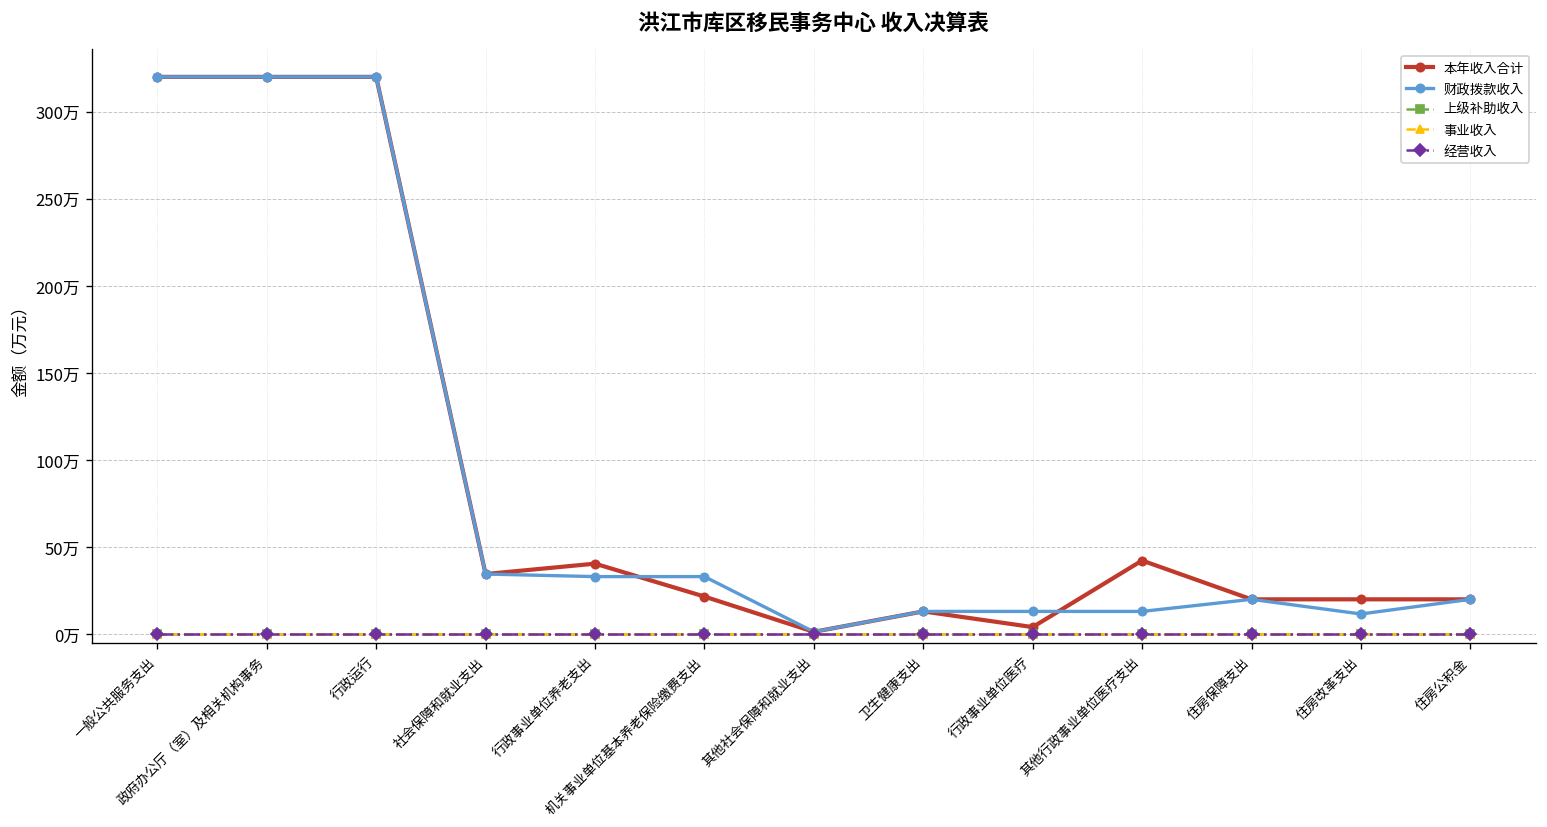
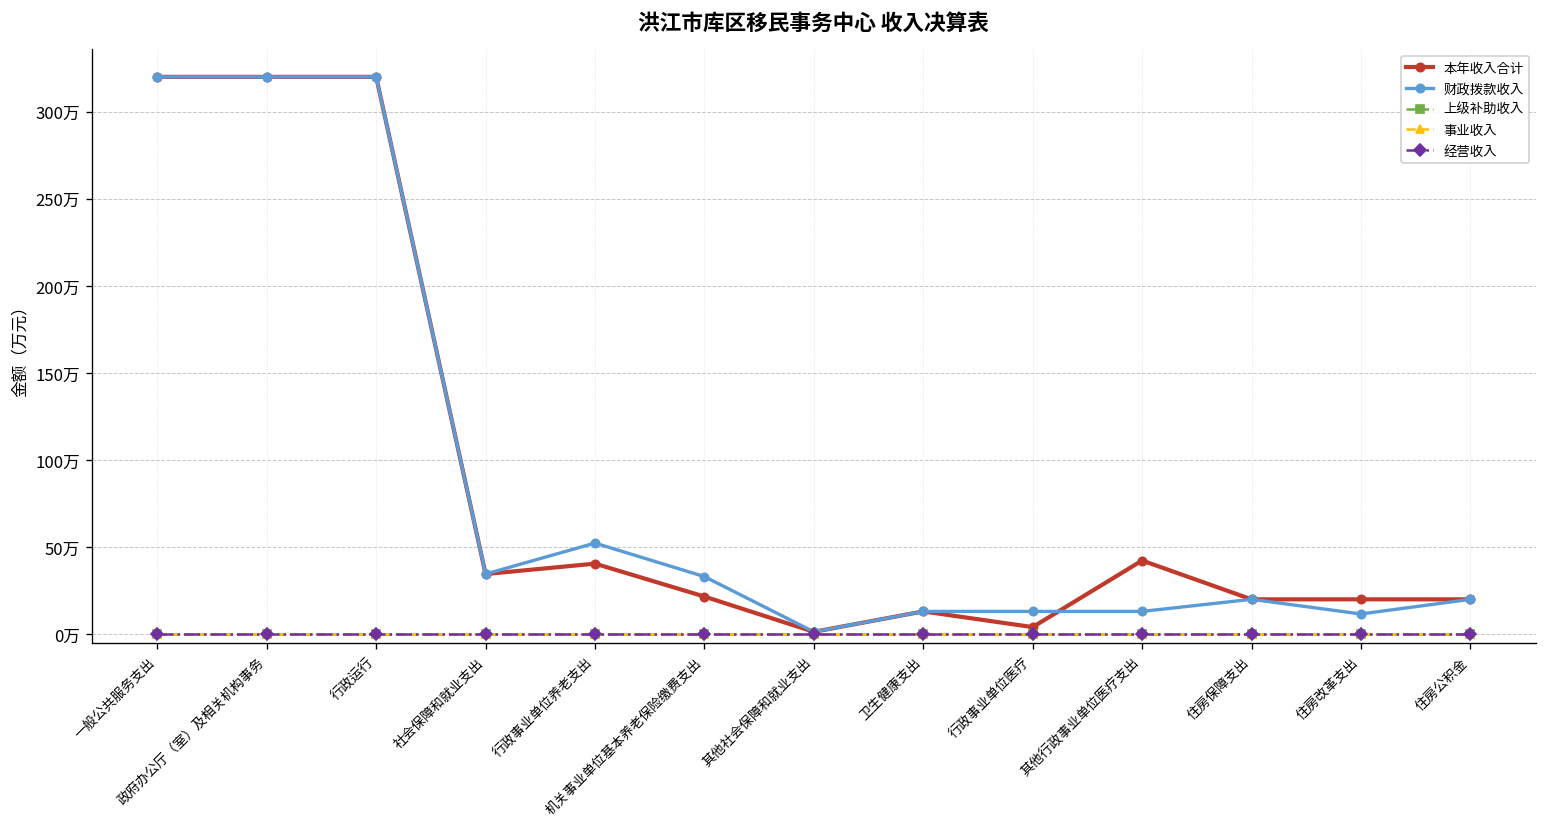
财政拨款收入, 行政事业单位养老支出: 33万 -> 52万
